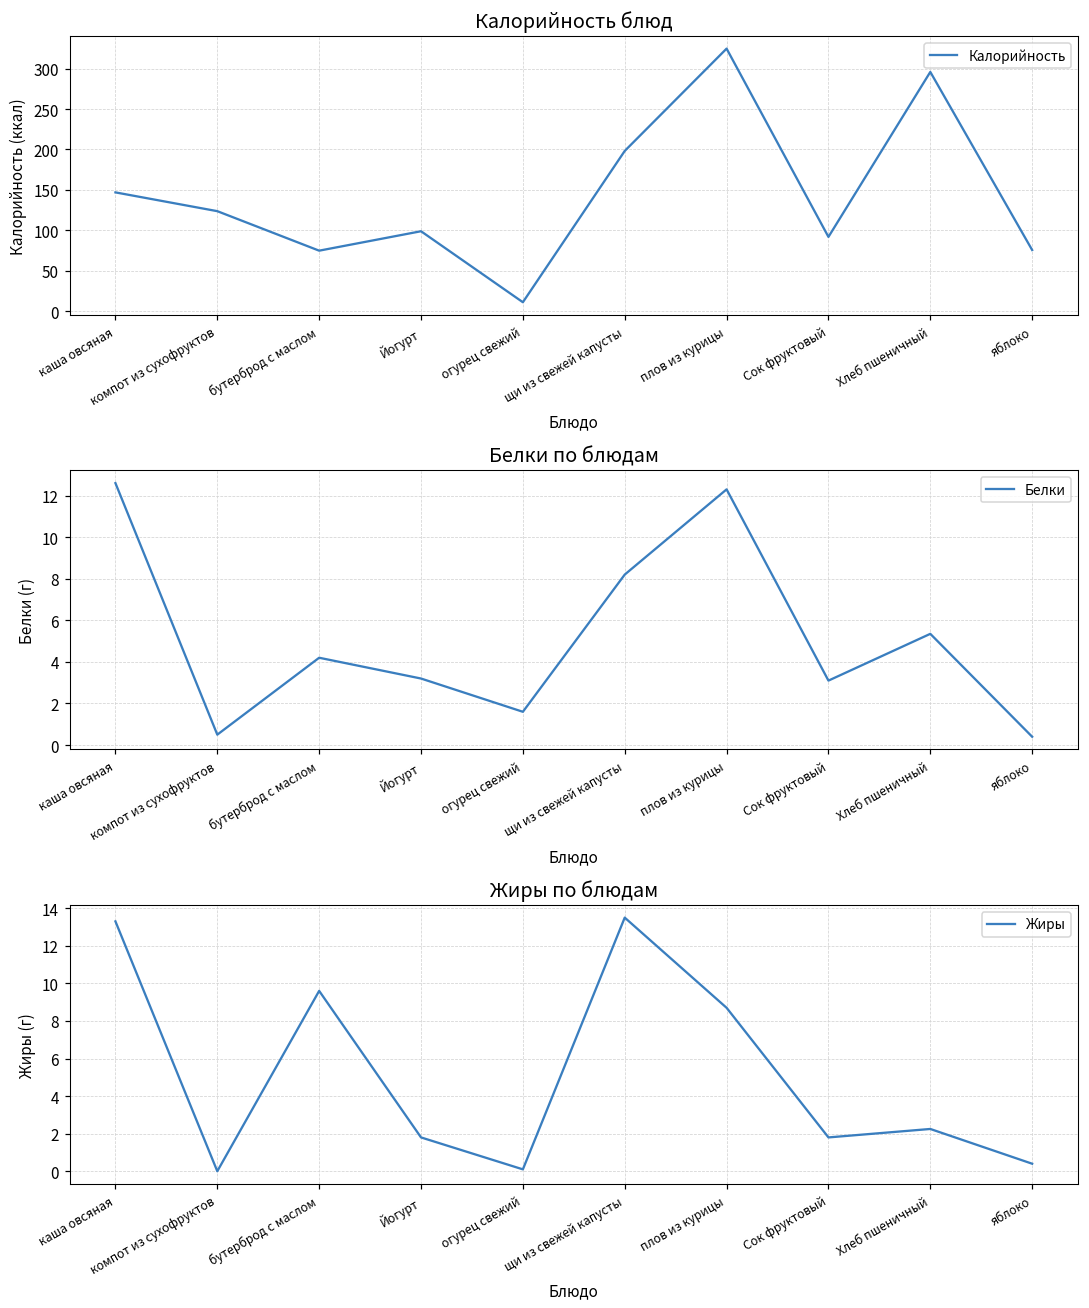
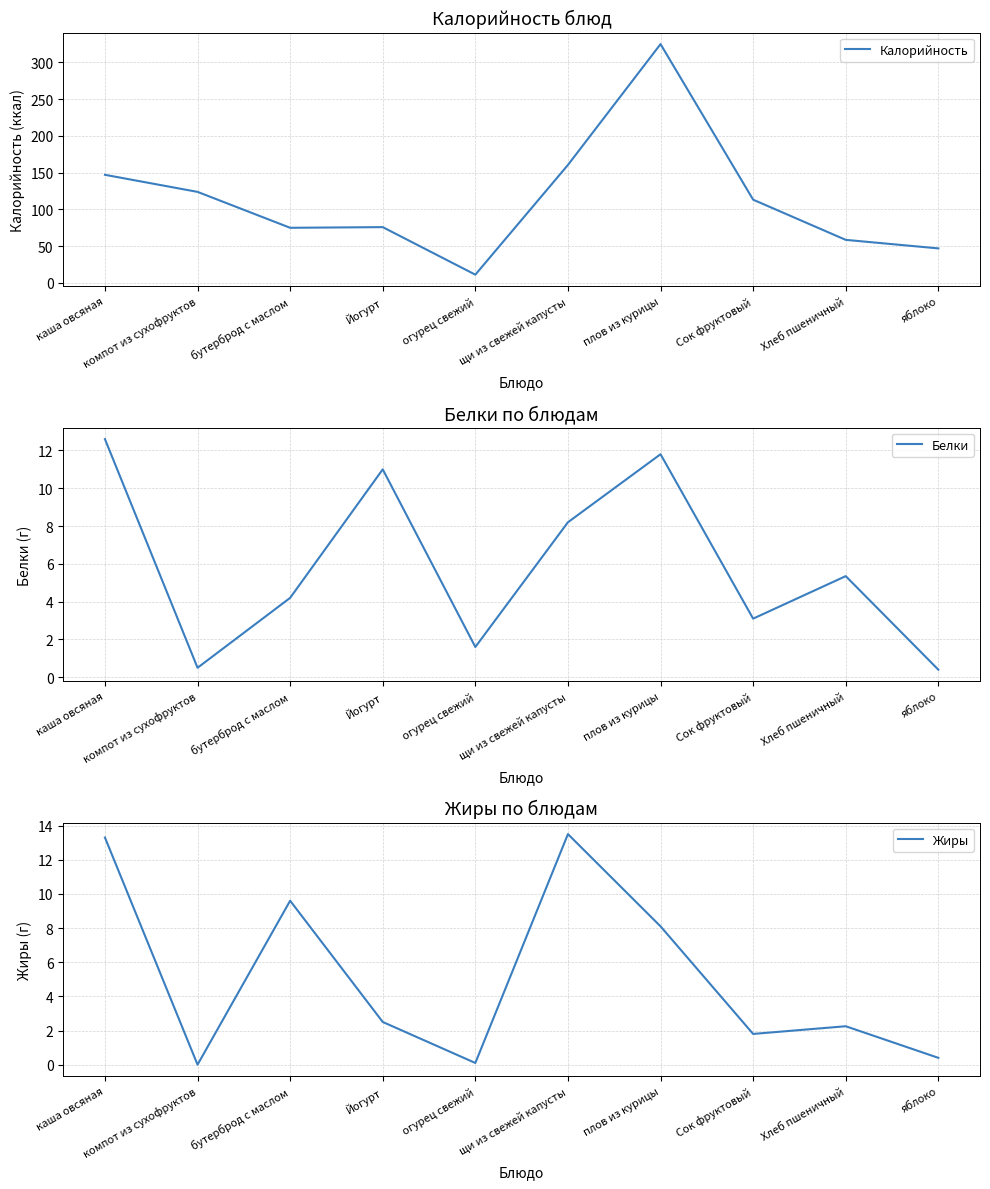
Калорийность блюд, Йогурт: 100 -> 80
Калорийность блюд, щи из свежей капусты: 200 -> 160
Калорийность блюд, Сок фруктовый: 90 -> 110
Калорийность блюд, Хлеб пшеничный: 300 -> 60
Калорийность блюд, яблоко: 80 -> 50
Белки по блюдам, Йогурт: 3.2 -> 11.0
Белки по блюдам, плов из курицы: 12.3 -> 11.8
Жиры по блюдам, Йогурт: 1.8 -> 2.5
Жиры по блюдам, плов из курицы: 8.7 -> 8.1
